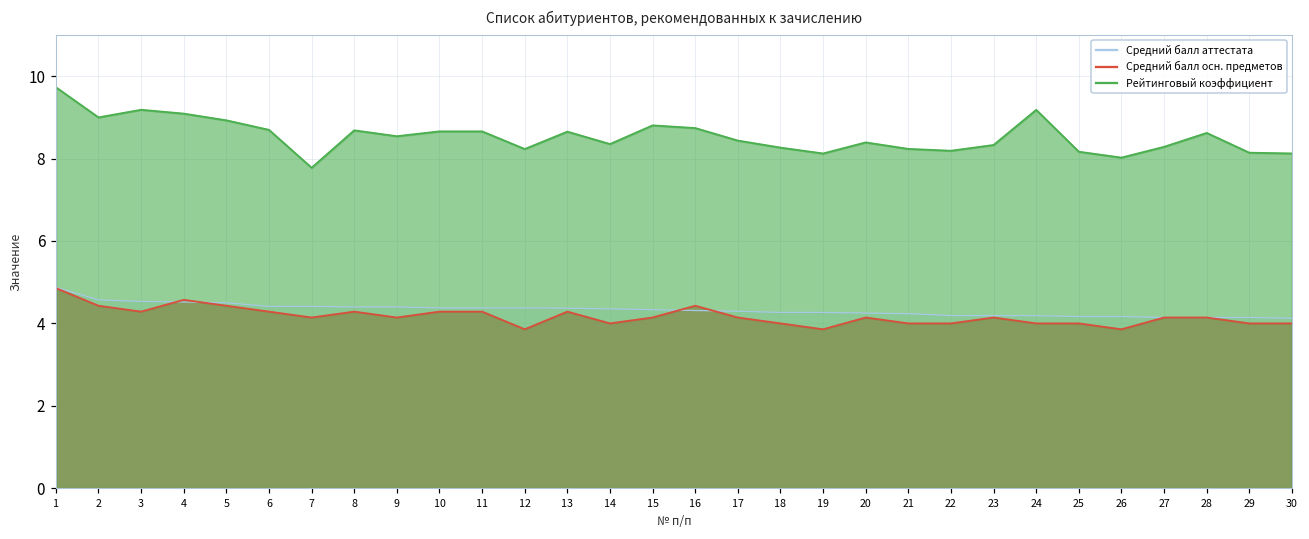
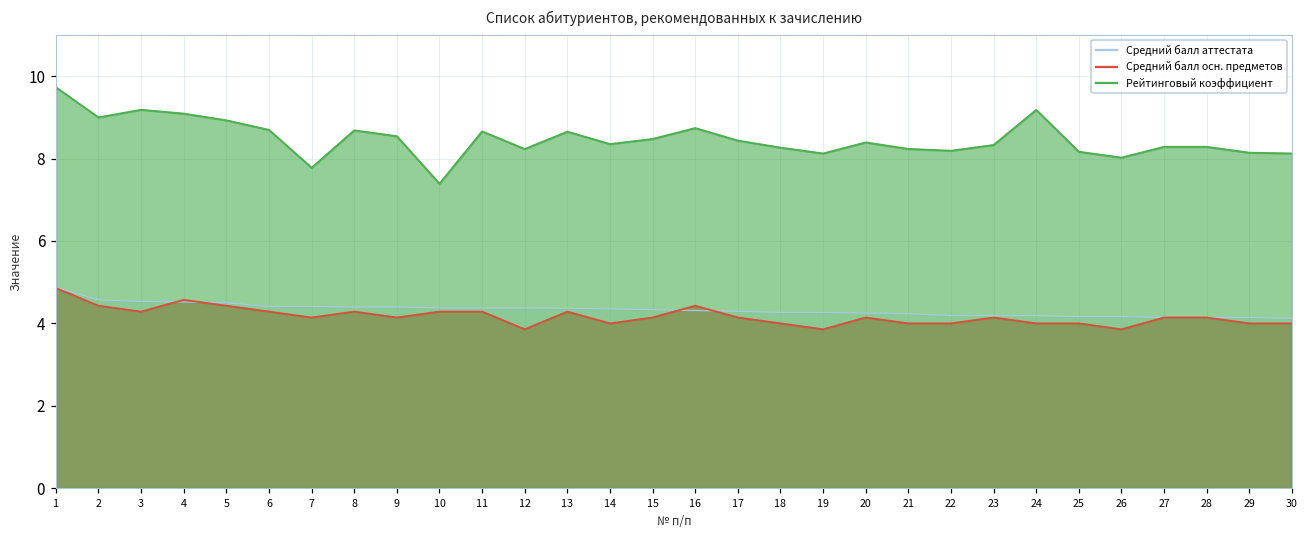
Рейтинговый коэффициент, 10: 8.7 -> 7.4
Рейтинговый коэффициент, 15: 8.8 -> 8.5
Рейтинговый коэффициент, 28: 8.6 -> 8.3
